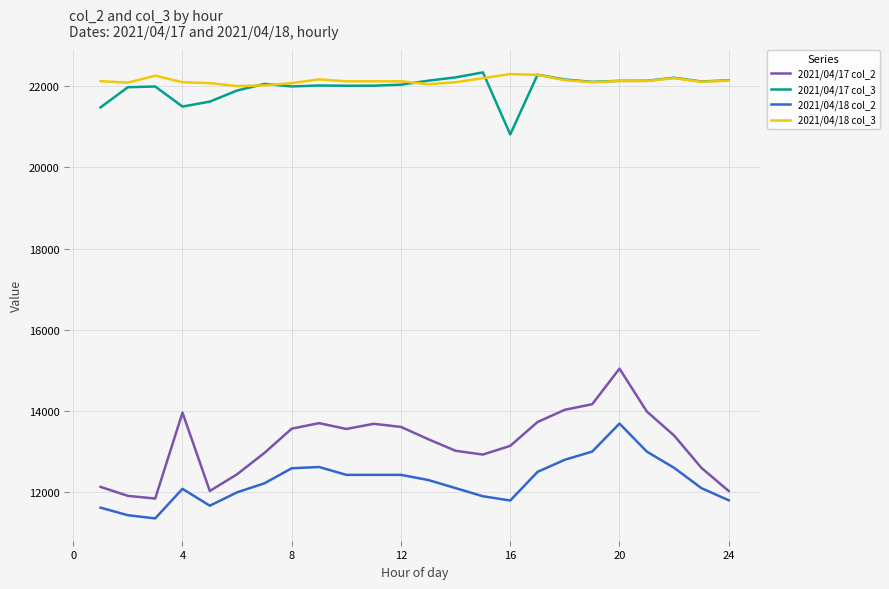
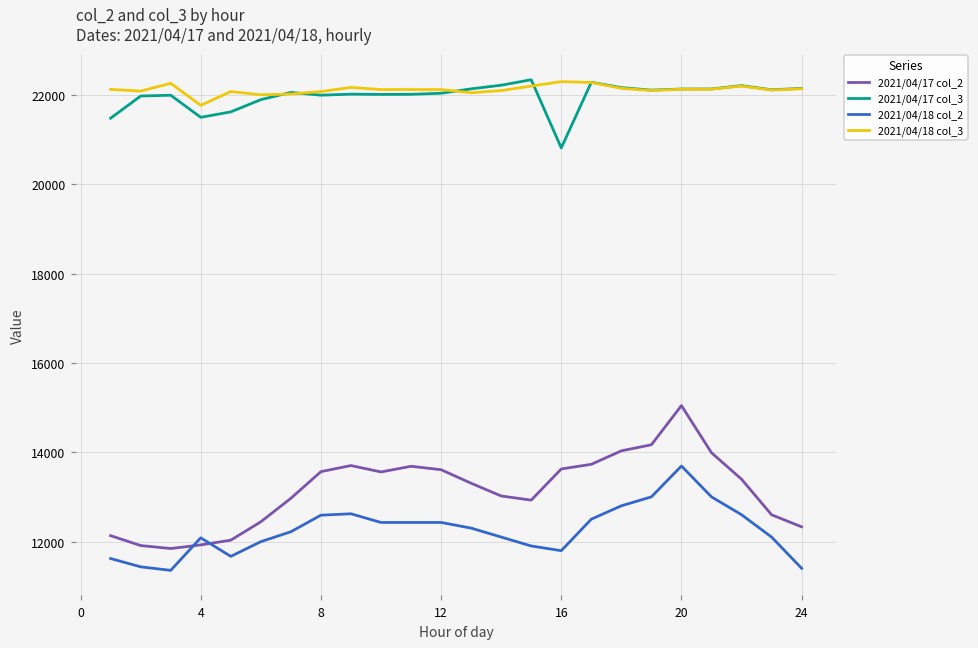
2021/04/17 col_2, 4: 14000 -> 11900
2021/04/18 col_3, 4: 22100 -> 21800
2021/04/17 col_2, 16: 13100 -> 13600
2021/04/17 col_2, 24: 12000 -> 12300
2021/04/18 col_2, 24: 11800 -> 11400
